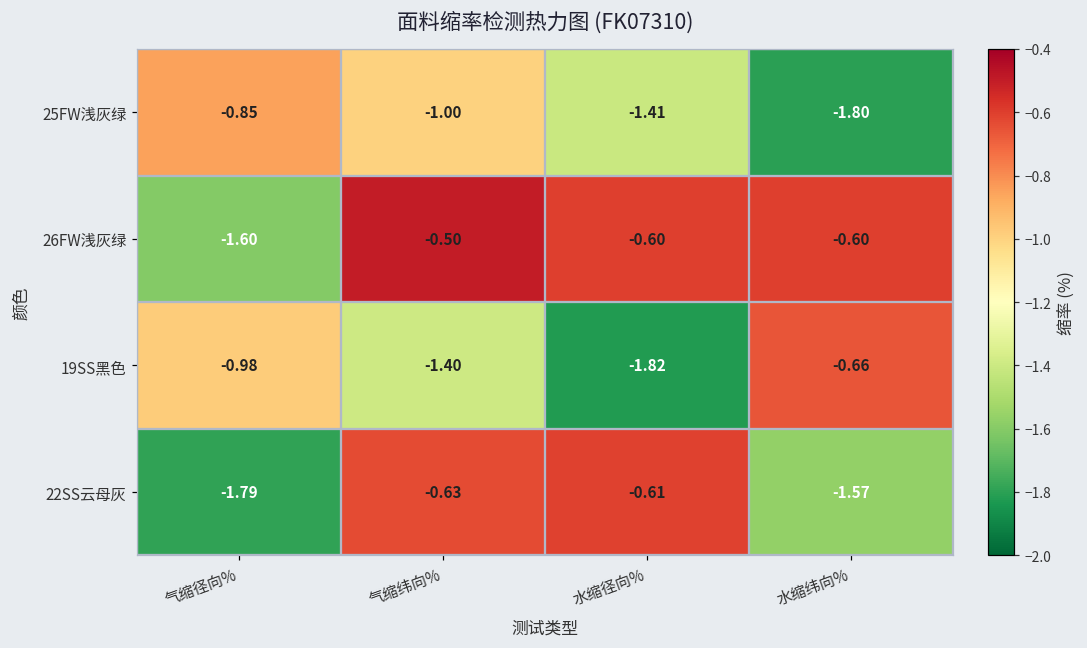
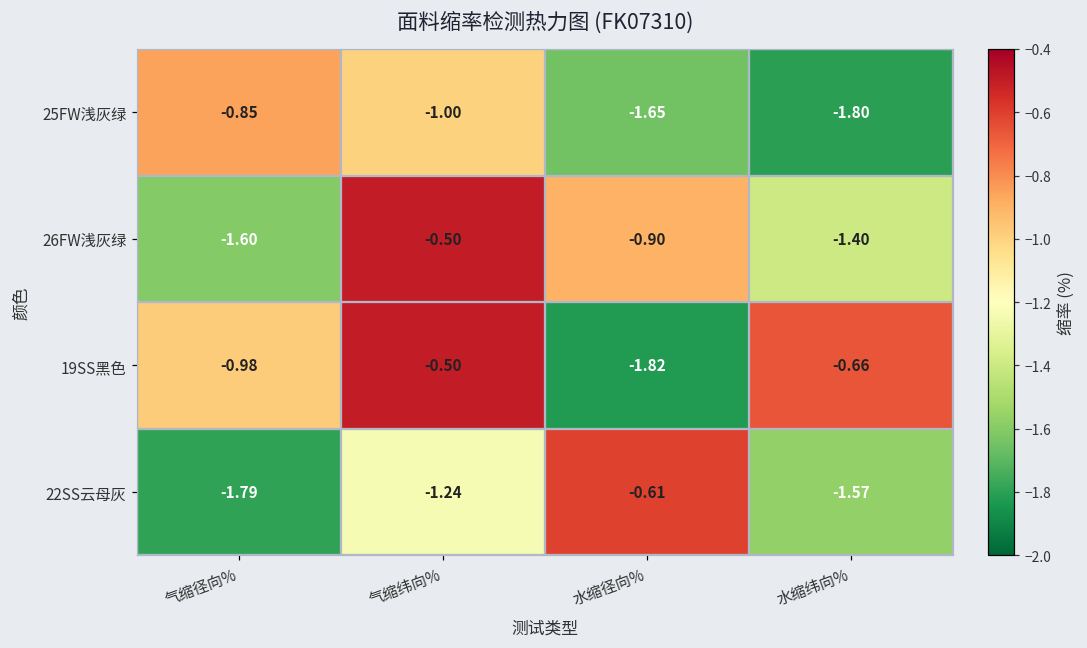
25FW浅灰绿, 水缩径向%: -1.41 -> -1.65
26FW浅灰绿, 水缩径向%: -0.60 -> -0.90
26FW浅灰绿, 水缩纬向%: -0.60 -> -1.40
19SS黑色, 气缩纬向%: -1.40 -> -0.50
22SS云母灰, 气缩纬向%: -0.63 -> -1.24
